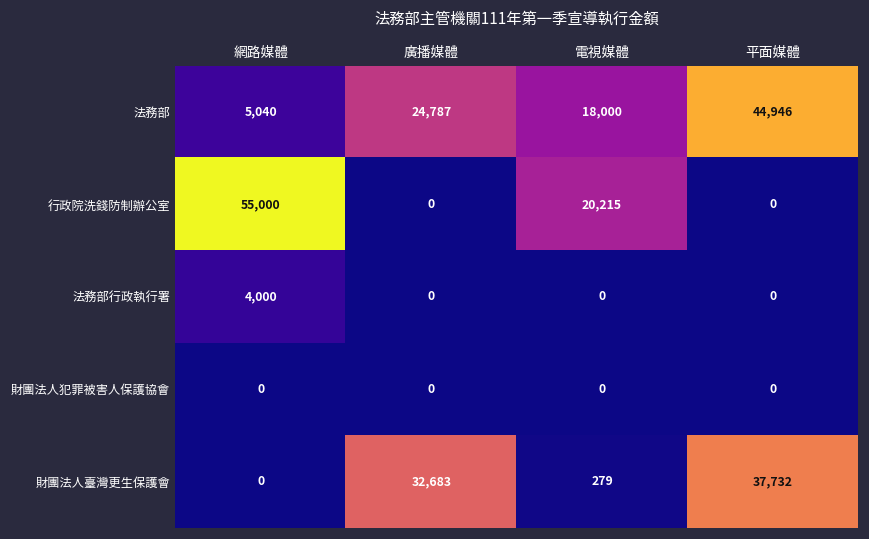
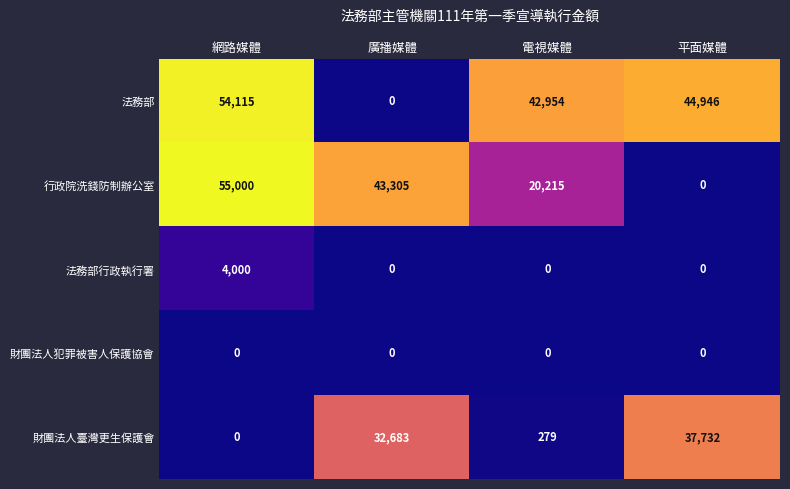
法務部, 網路媒體: 5,040 -> 54,115
法務部, 廣播媒體: 24,787 -> 0
法務部, 電視媒體: 18,000 -> 42,954
行政院洗錢防制辦公室, 廣播媒體: 0 -> 43,305
